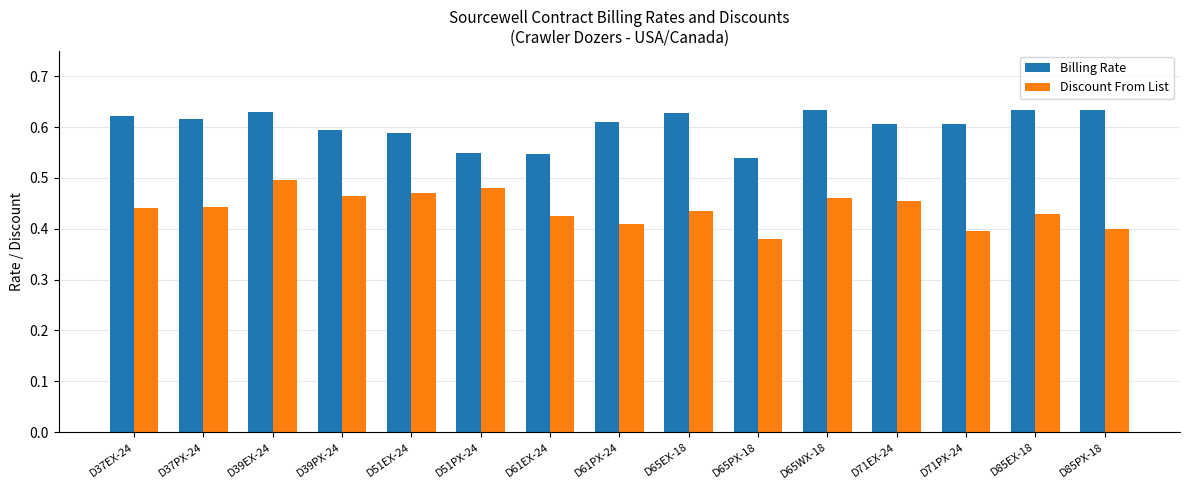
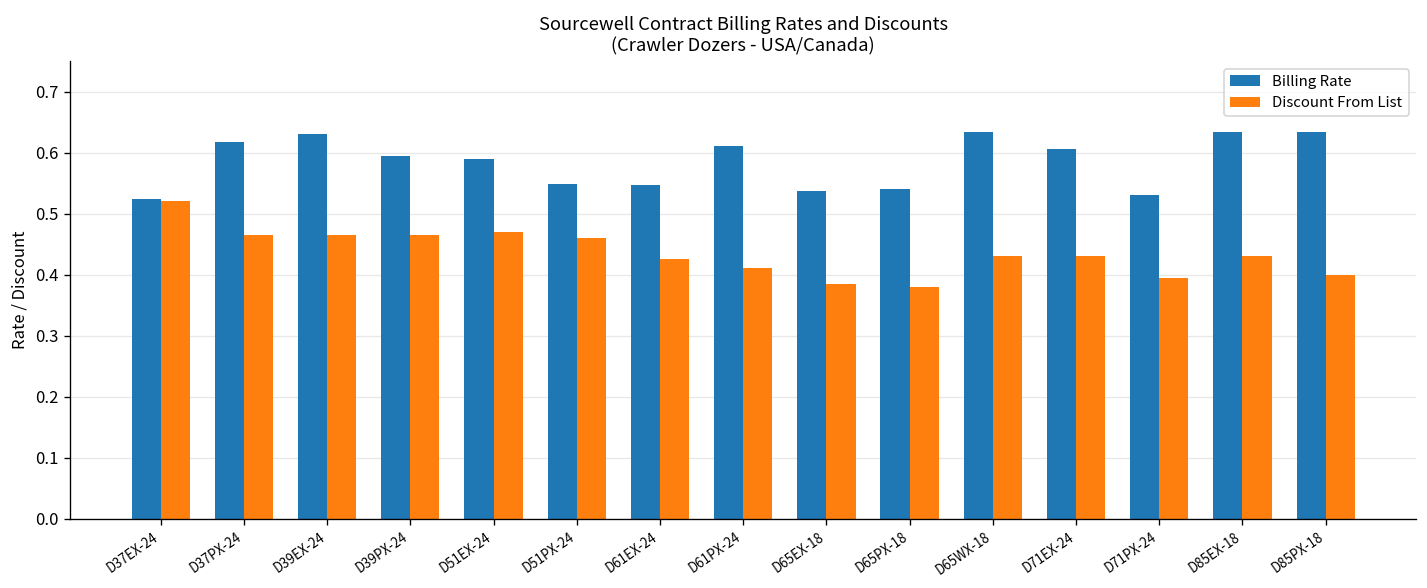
Billing Rate, D37EX-24: 0.62 -> 0.52
Discount From List, D37EX-24: 0.44 -> 0.52
Discount From List, D37PX-24: 0.44 -> 0.47
Discount From List, D39EX-24: 0.50 -> 0.47
Discount From List, D51PX-24: 0.48 -> 0.46
Billing Rate, D65EX-18: 0.63 -> 0.54
Discount From List, D65EX-18: 0.44 -> 0.38
Discount From List, D65WX-18: 0.46 -> 0.43
Discount From List, D71EX-24: 0.46 -> 0.43
Billing Rate, D71PX-24: 0.61 -> 0.53
